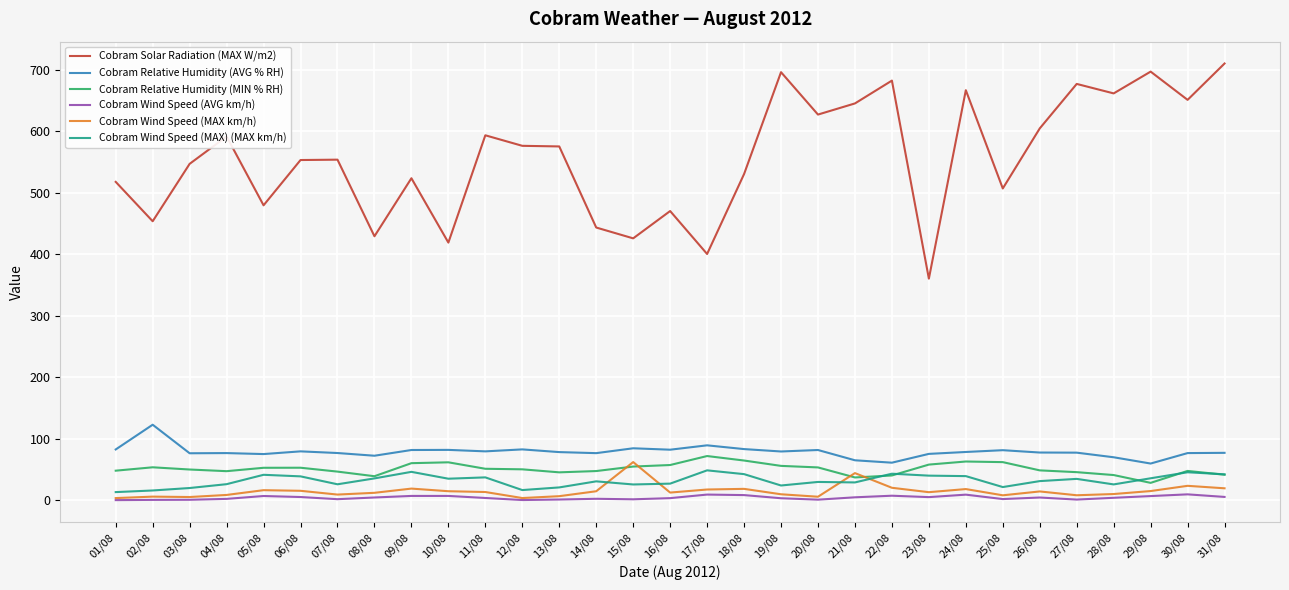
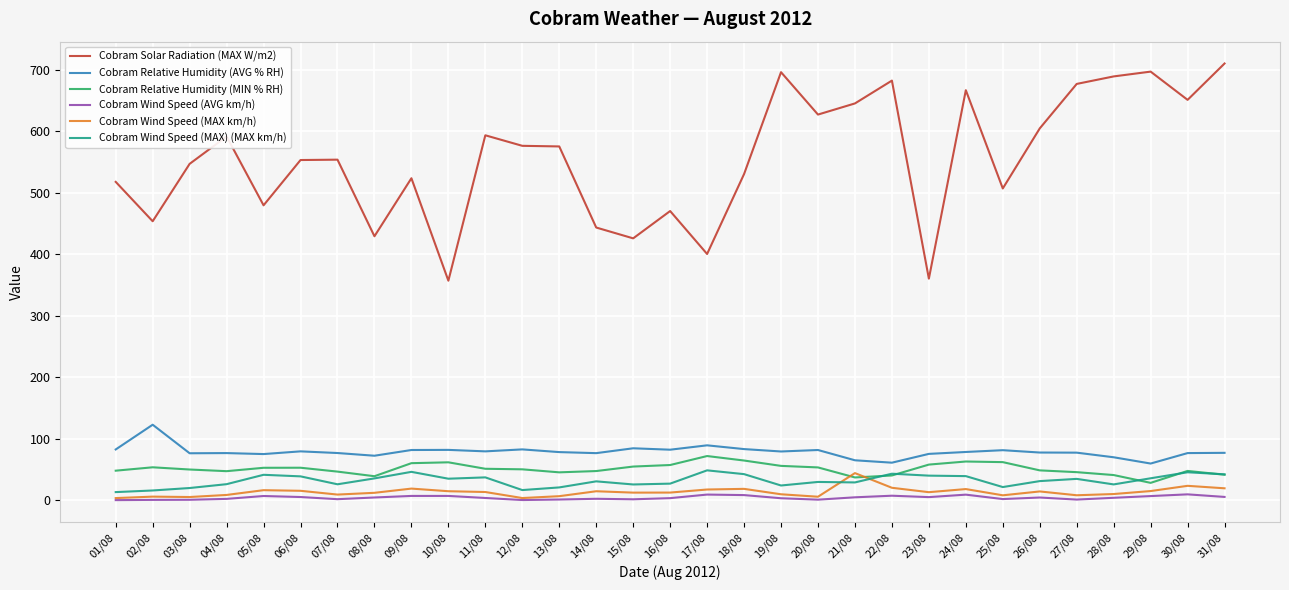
Cobram Solar Radiation (MAX W/m2), 10/08: 420 -> 360
Cobram Wind Speed (MAX km/h), 15/08: 60 -> 10
Cobram Solar Radiation (MAX W/m2), 28/08: 660 -> 690
